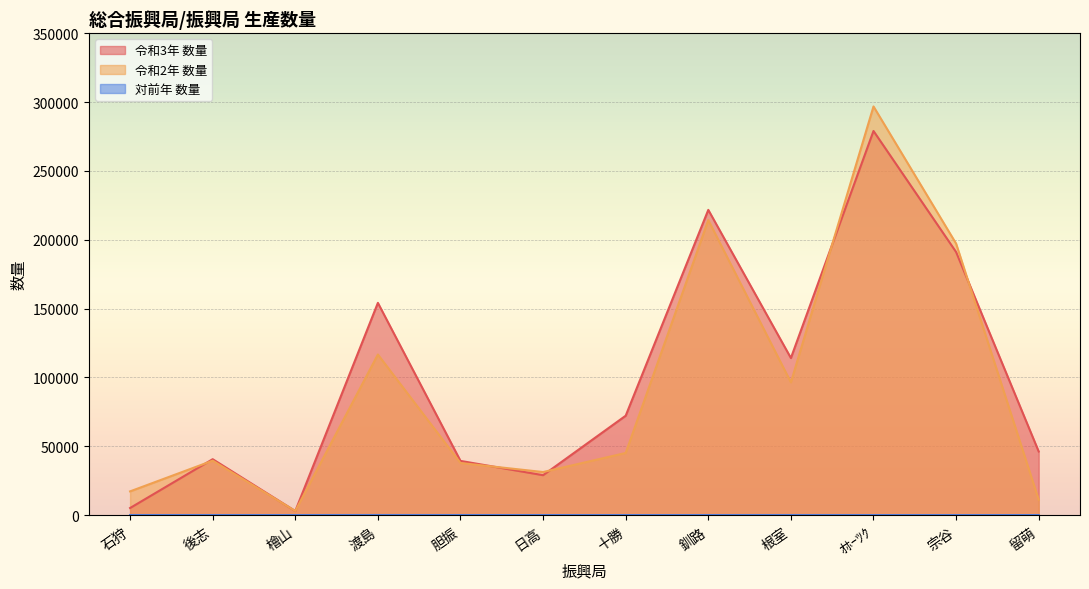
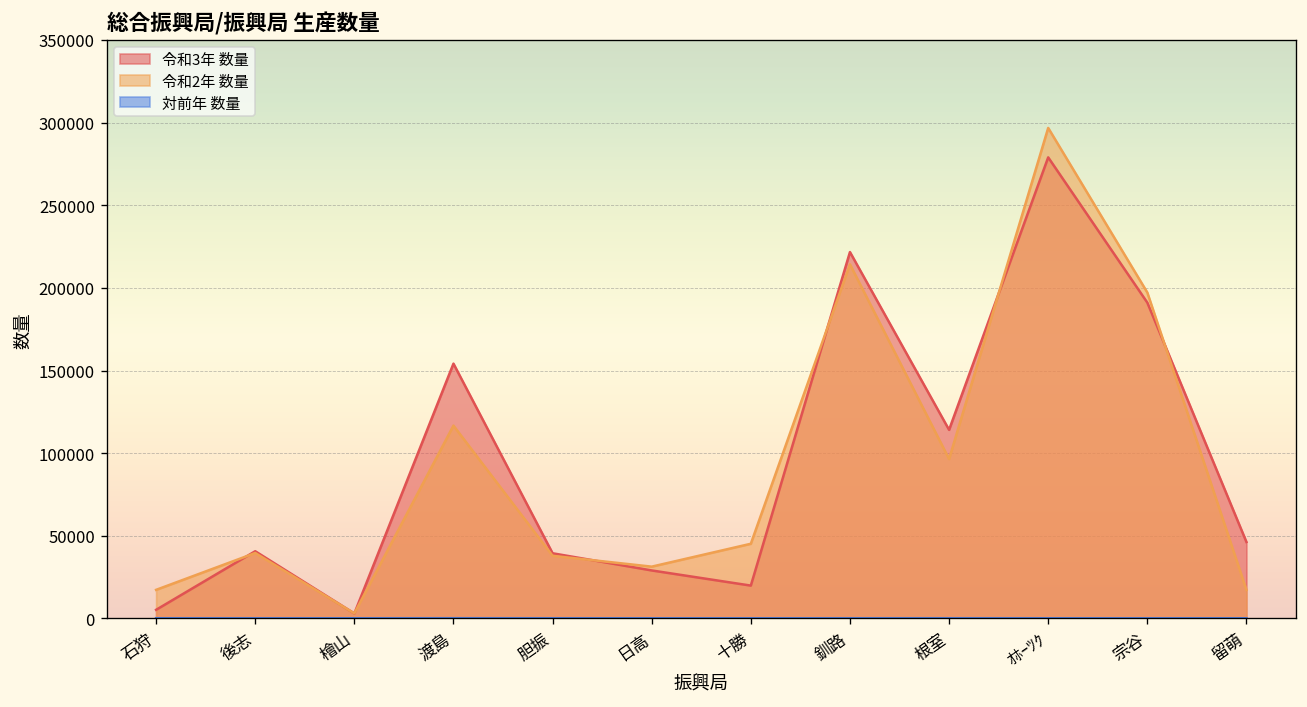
令和3年 数量, 十勝: 72000 -> 20000
令和2年 数量, 留萌: 11000 -> 17000
